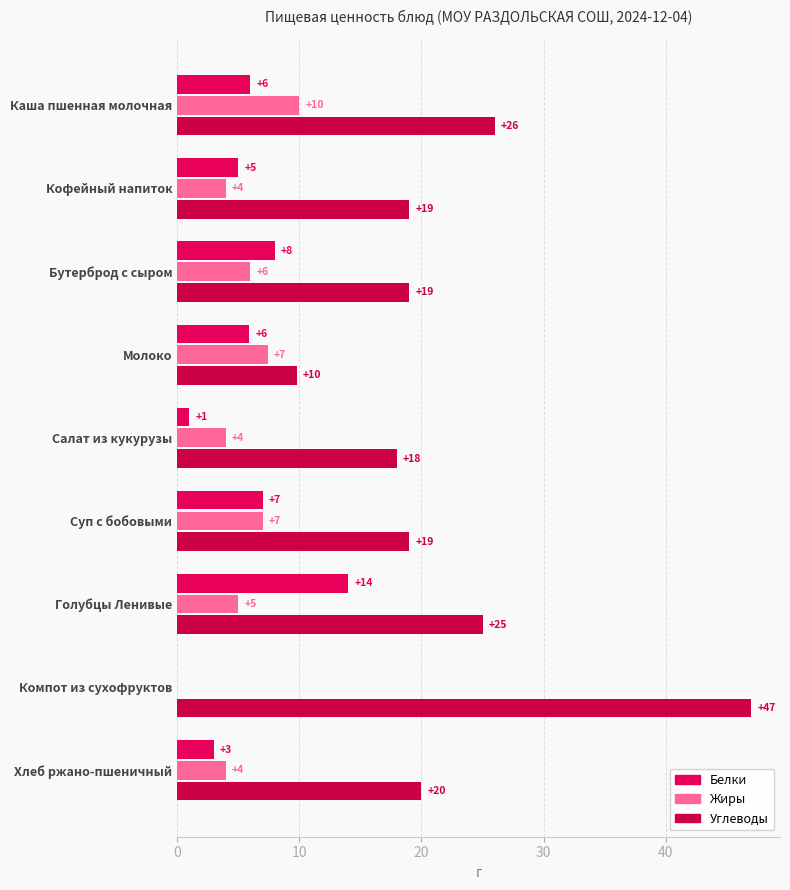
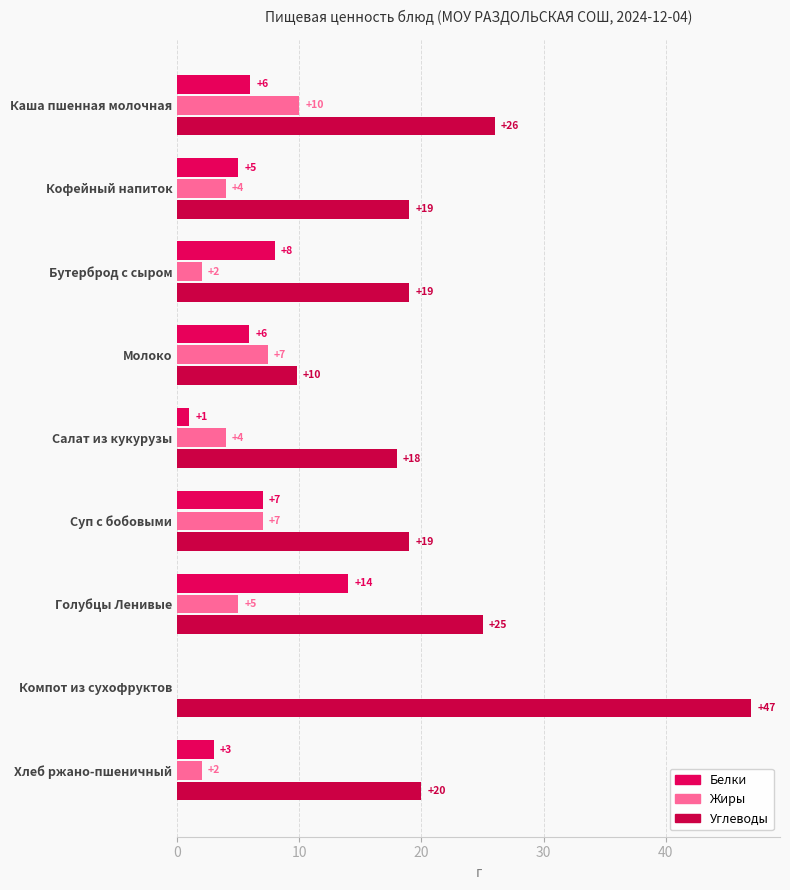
Жиры, Бутерброд с сыром: +6 -> +2
Жиры, Хлеб ржано-пшеничный: +4 -> +2
